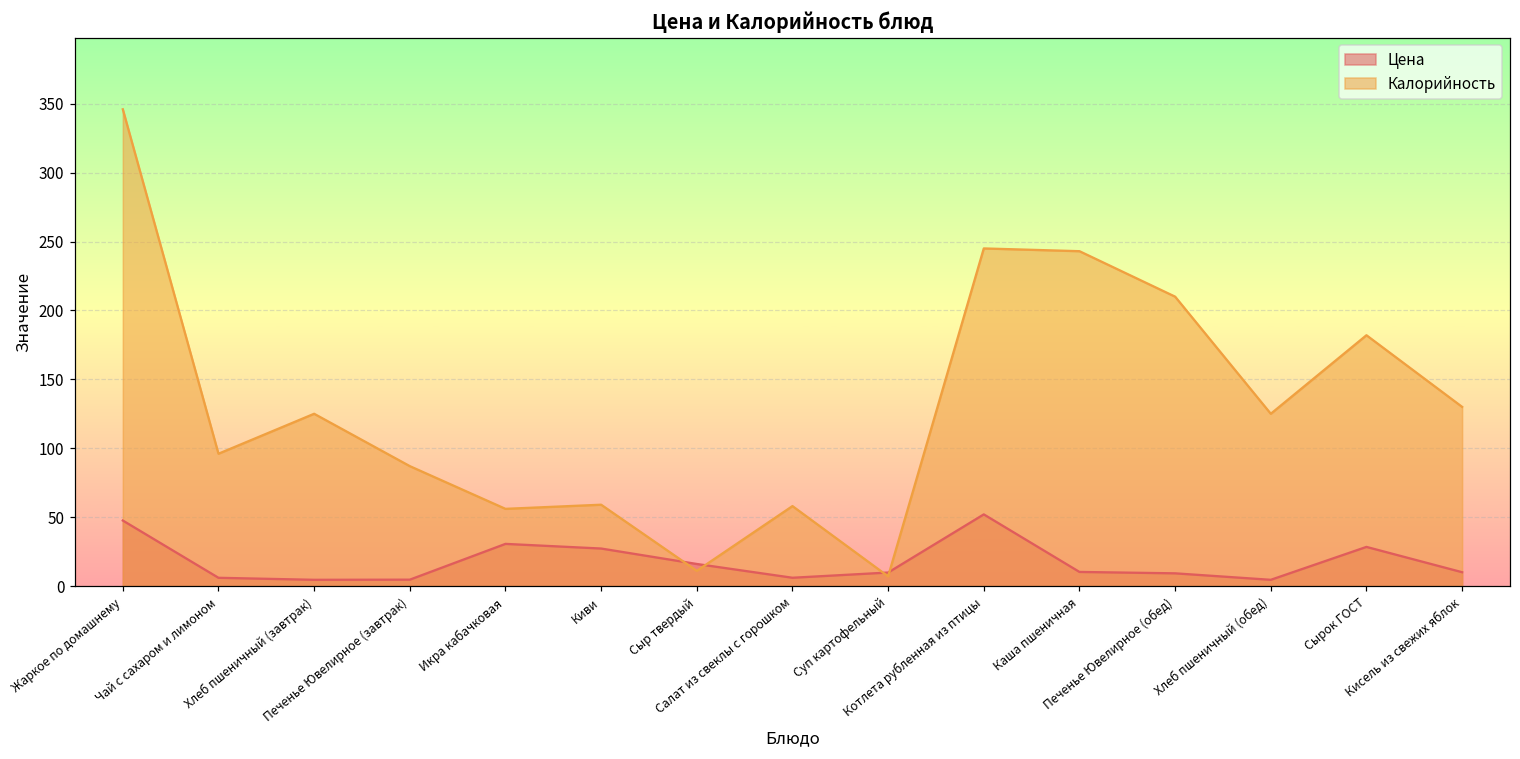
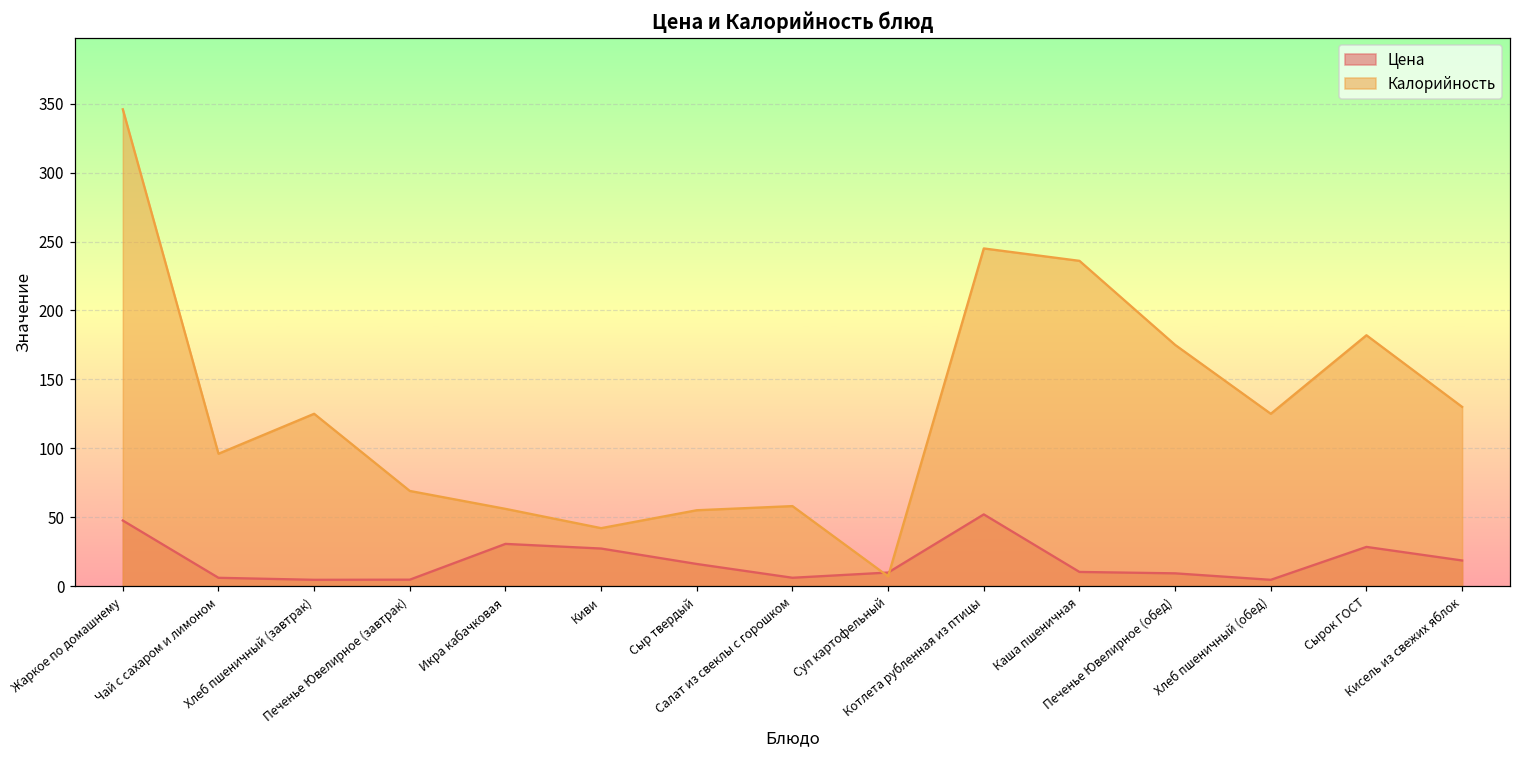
Калорийность, Печенье Ювелирное (завтрак): 87 -> 69
Калорийность, Киви: 59 -> 42
Калорийность, Сыр твердый: 11 -> 55
Калорийность, Каша пшеничная: 243 -> 236
Калорийность, Печенье Ювелирное (обед): 210 -> 175
Цена, Кисель из свежих яблок: 10 -> 19
